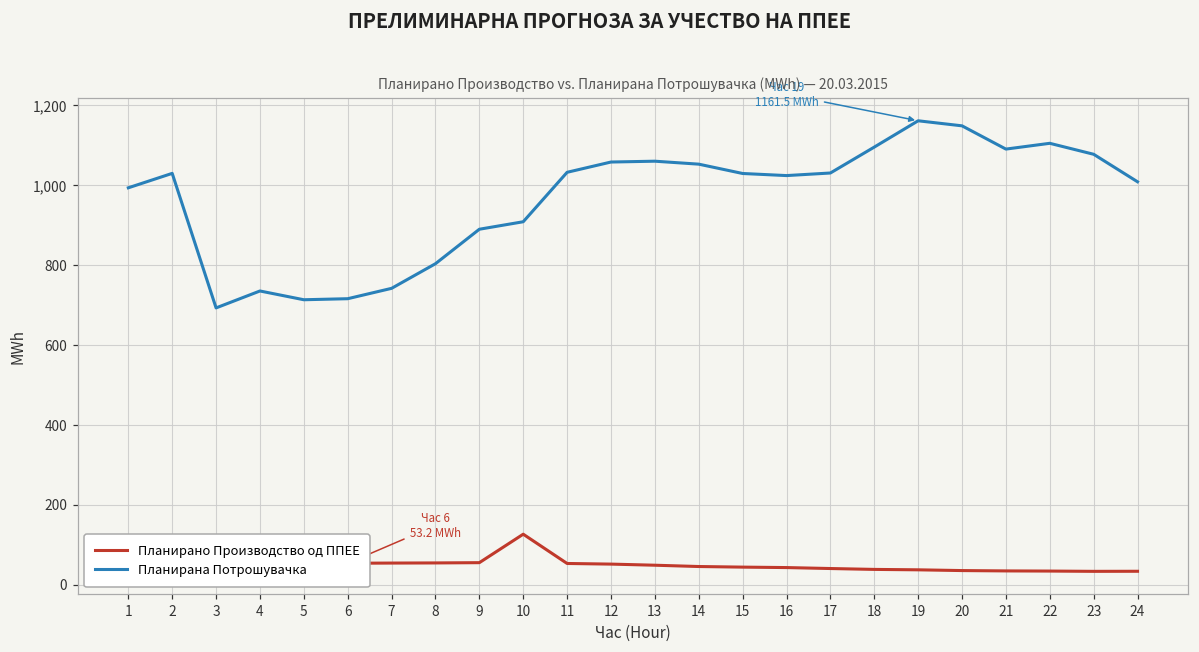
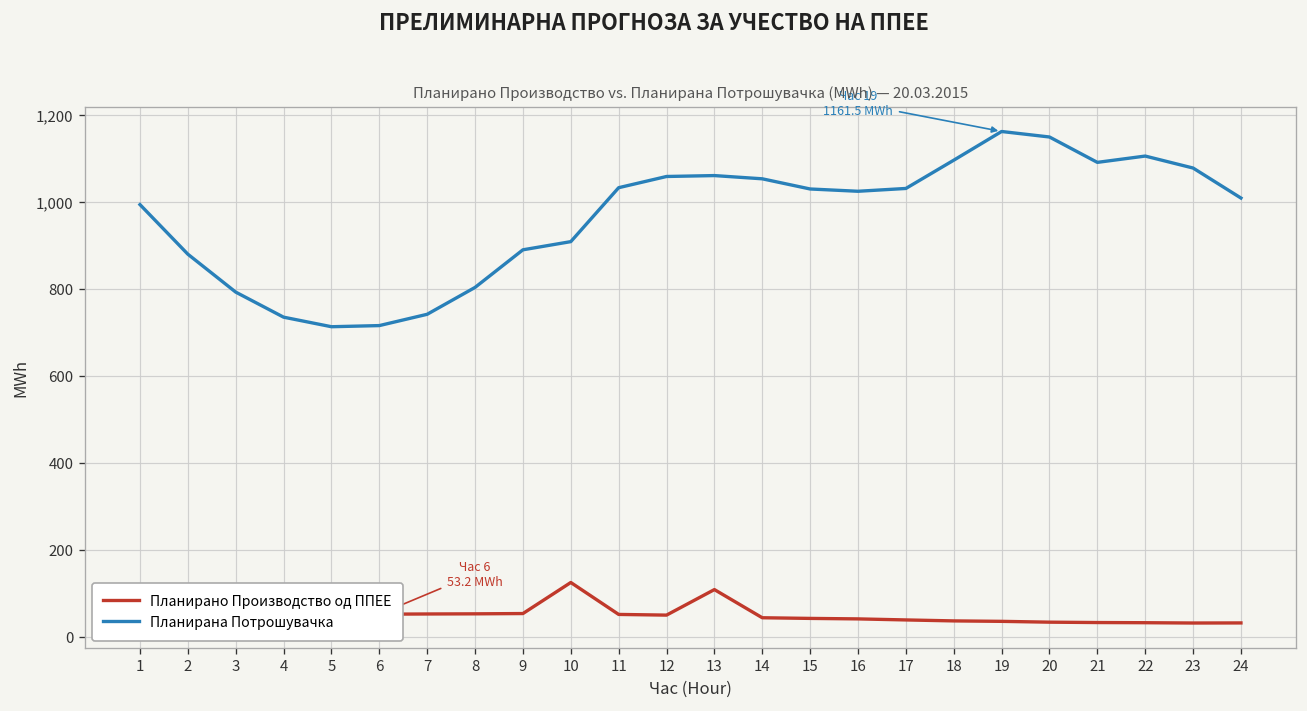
Планирана Потрошувачка, 2: 1,030 -> 880
Планирана Потрошувачка, 3: 690 -> 790
Планирано Производство од ППЕЕ, 13: 50 -> 110
